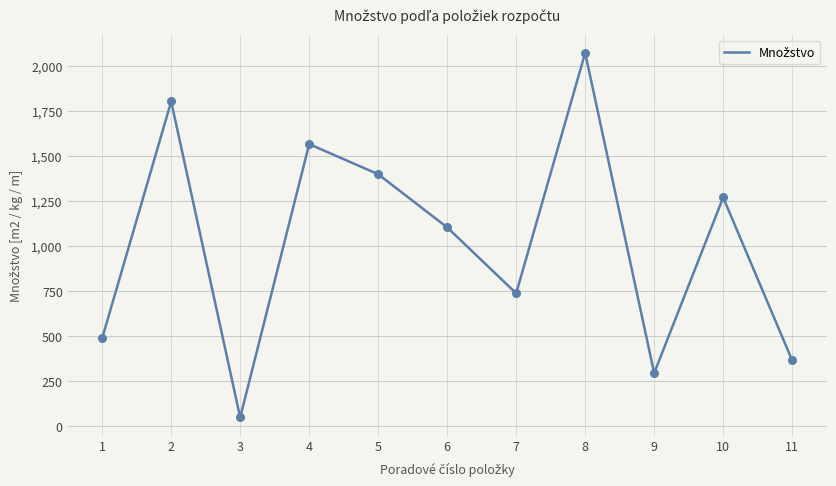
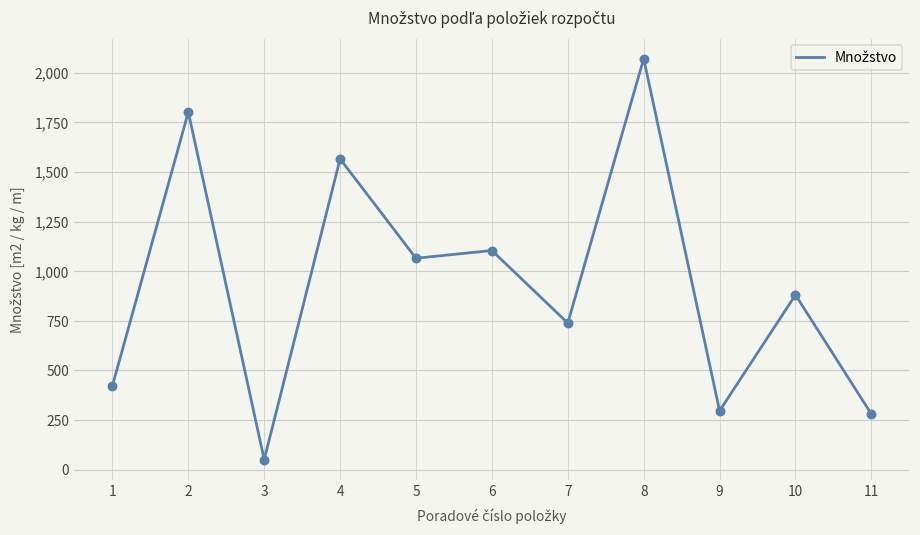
1: 490 -> 420
5: 1,400 -> 1,060
10: 1,270 -> 880
11: 370 -> 280
